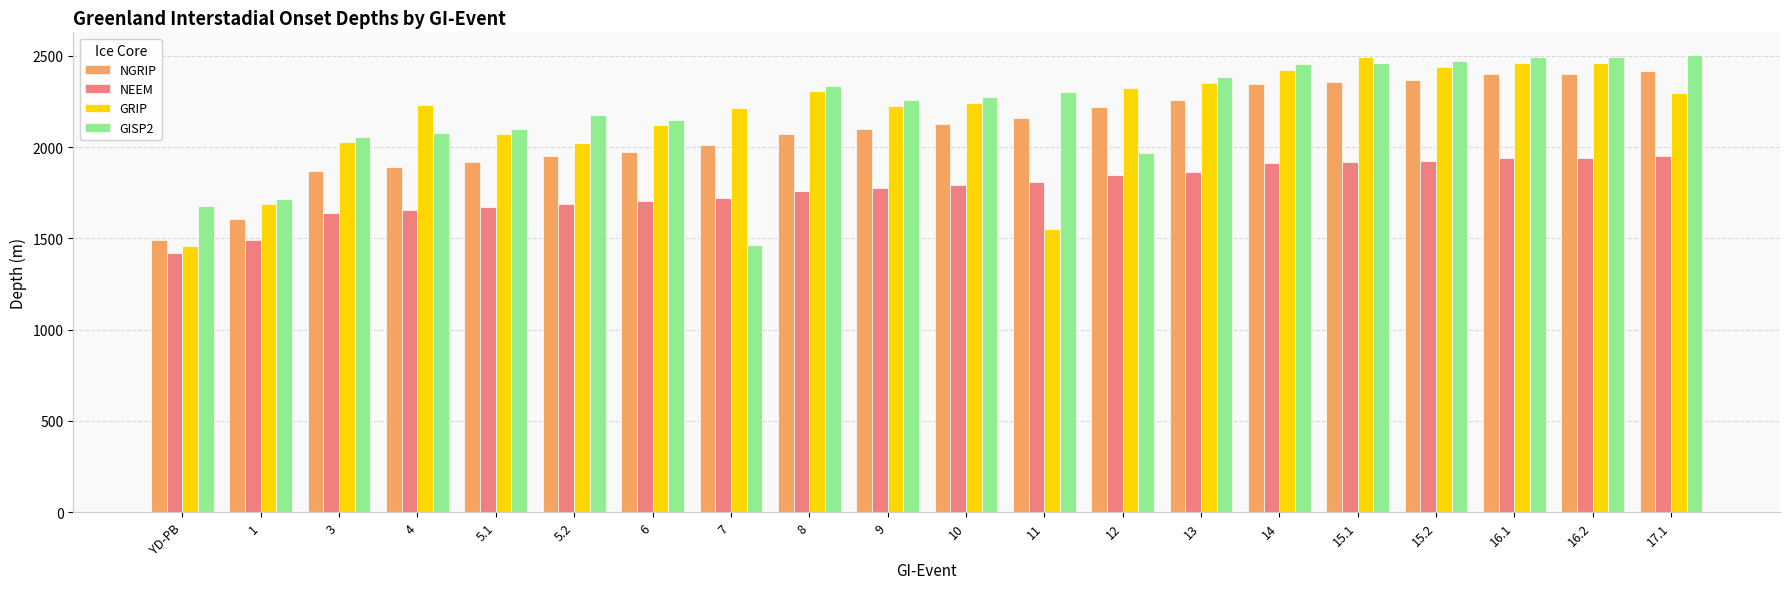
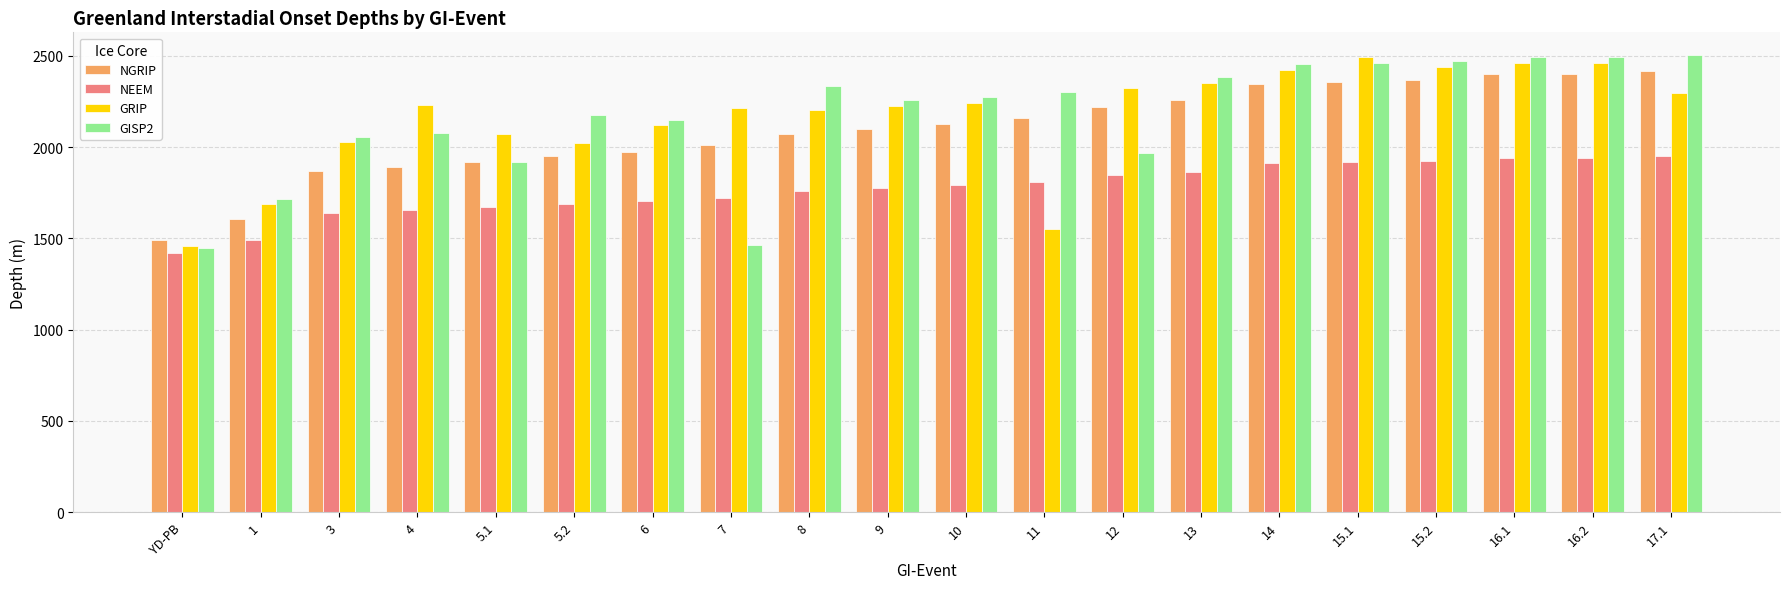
GISP2, YD-PB: 1680 -> 1450
GISP2, 5.1: 2100 -> 1920
GRIP, 8: 2300 -> 2200
